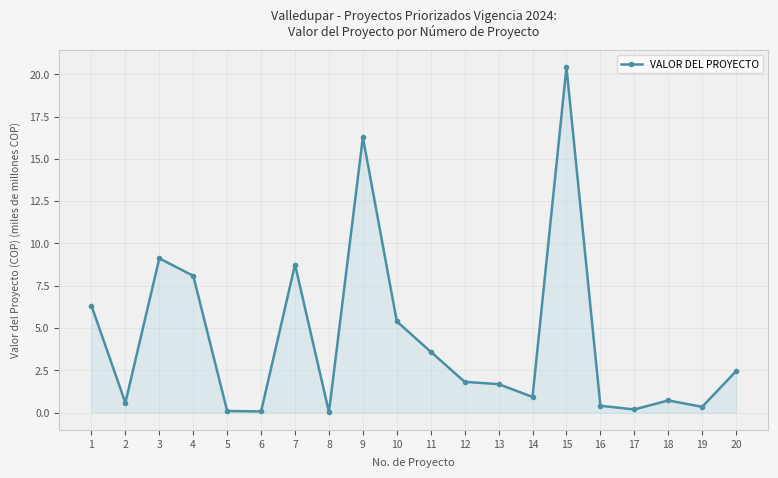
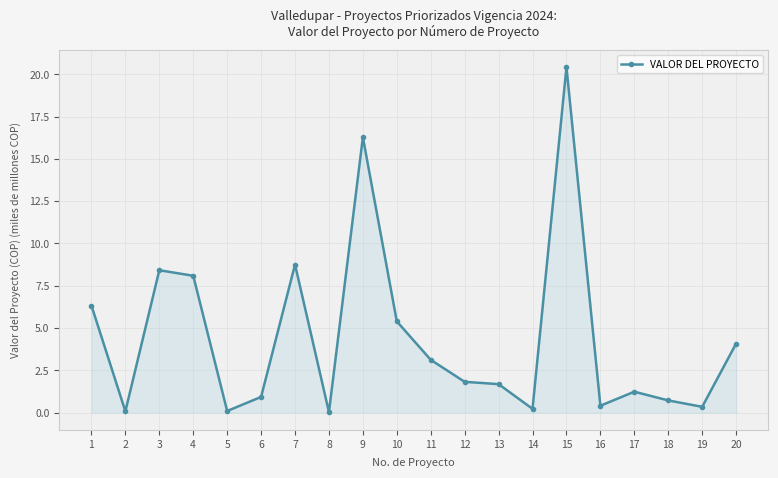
2: 0.6 -> 0.1
3: 9.1 -> 8.4
6: 0.1 -> 0.9
11: 3.6 -> 3.1
14: 0.9 -> 0.2
17: 0.2 -> 1.2
20: 2.5 -> 4.1
